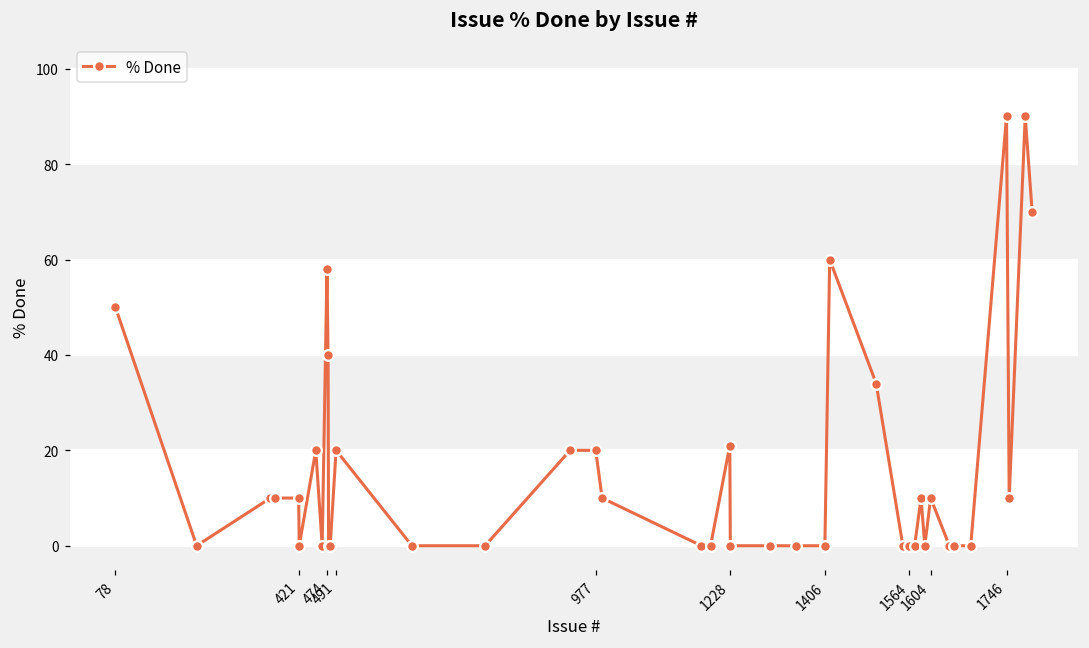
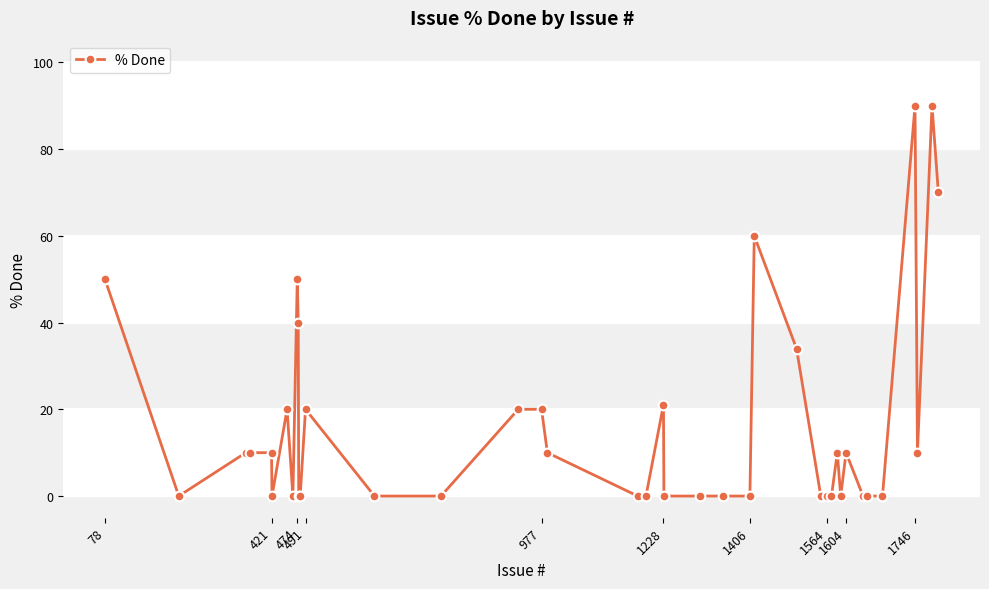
474: 58 -> 50
